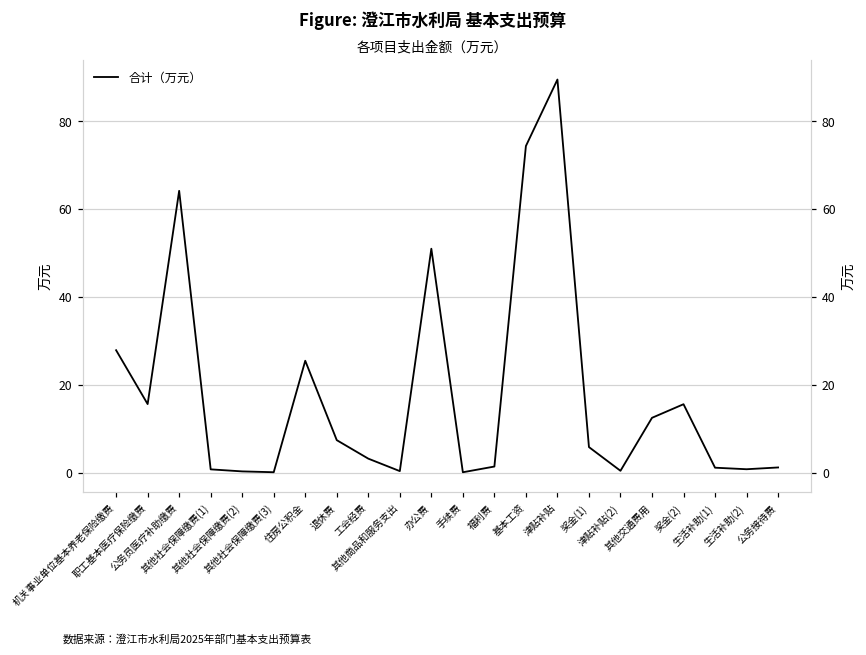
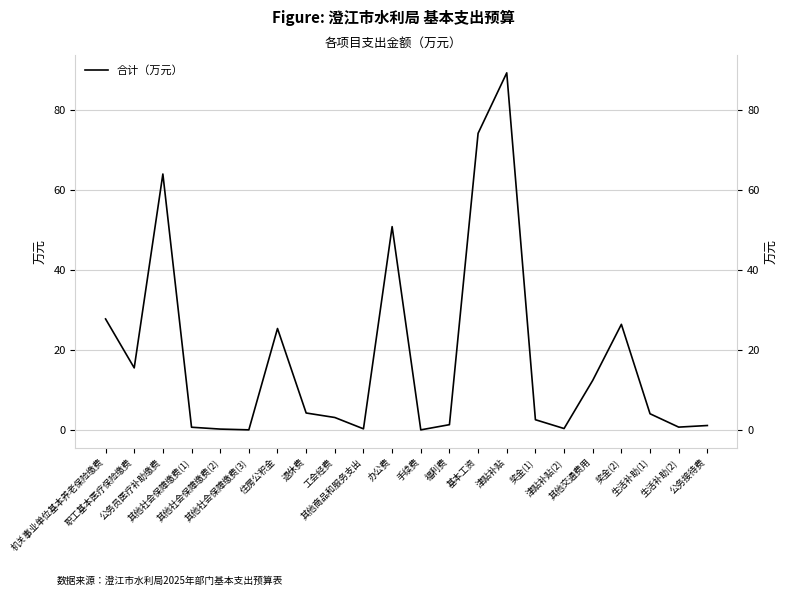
退休费: 7 -> 4
奖金(1): 6 -> 3
奖金(2): 16 -> 27
生活补助(1): 1 -> 4
